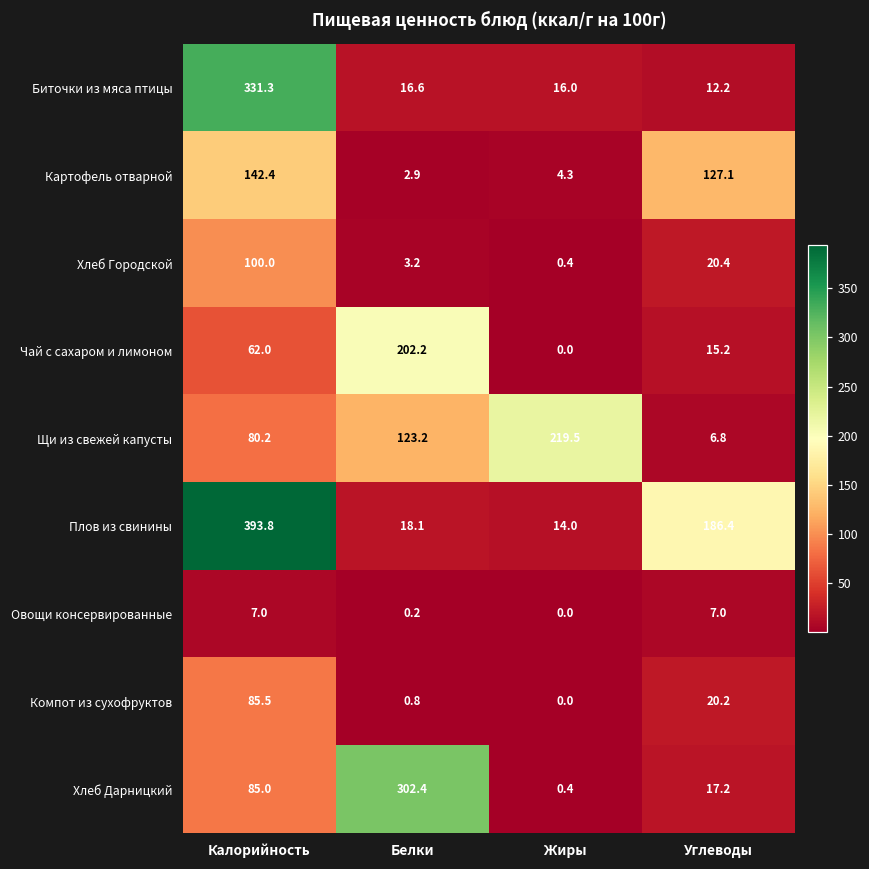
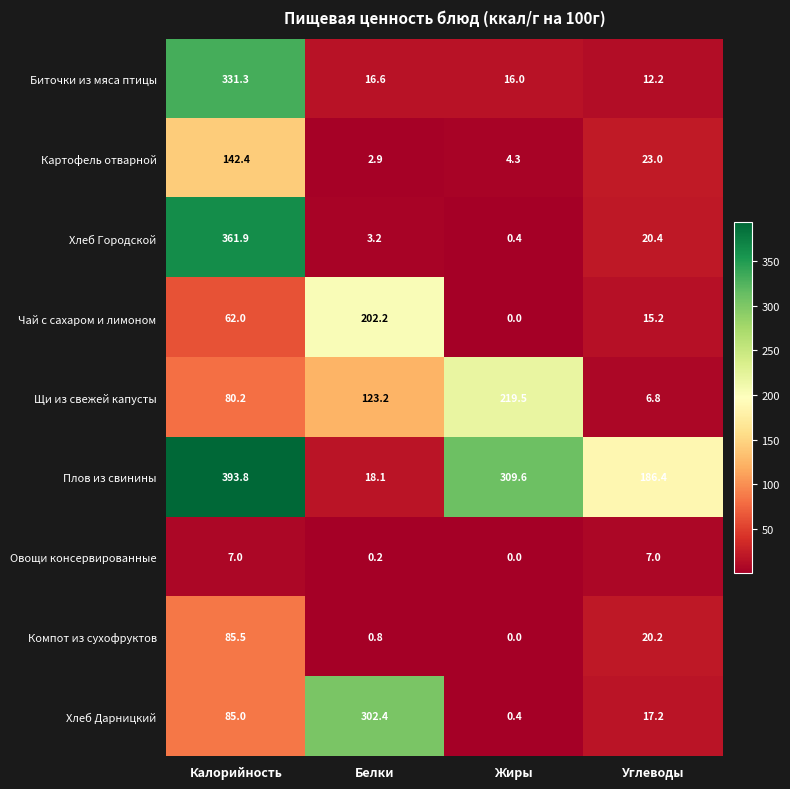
Картофель отварной, Углеводы: 127.1 -> 23.0
Хлеб Городской, Калорийность: 100.0 -> 361.9
Плов из свинины, Жиры: 14.0 -> 309.6
